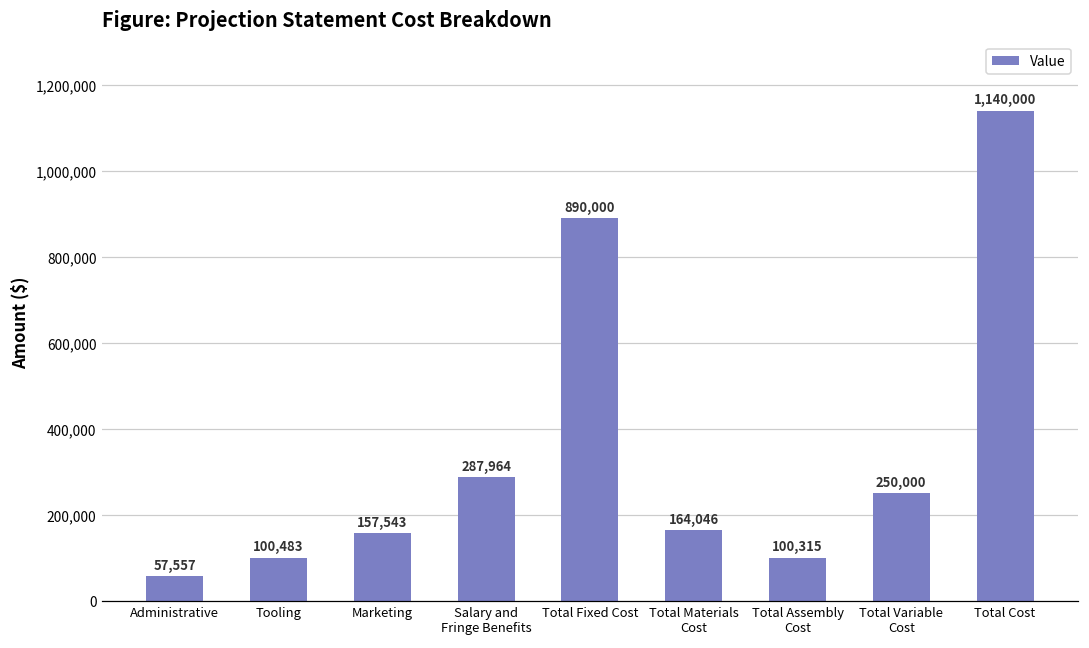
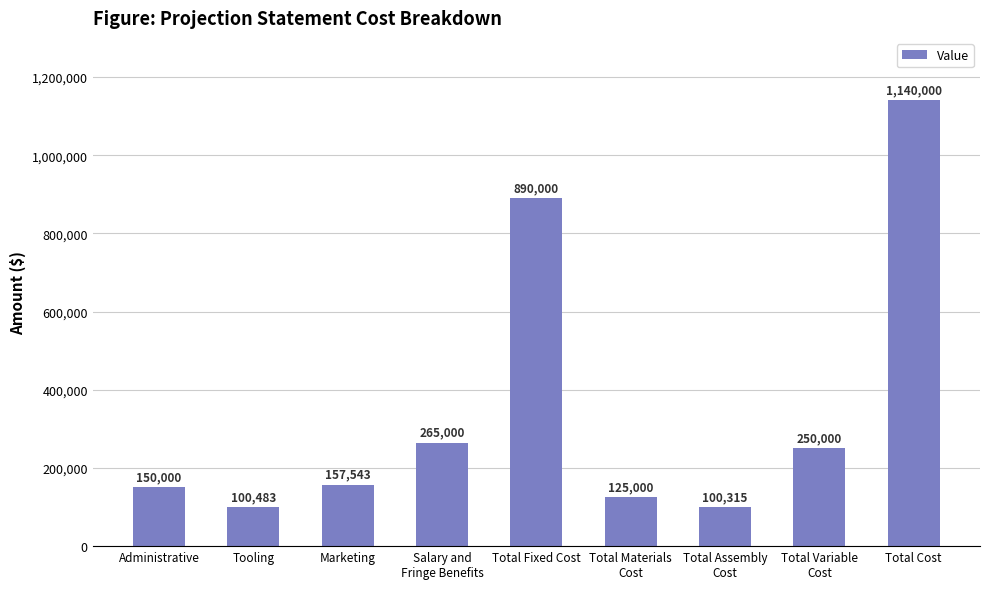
Administrative: 57,557 -> 150,000
Salary and Fringe Benefits: 287,964 -> 265,000
Total Materials Cost: 164,046 -> 125,000
